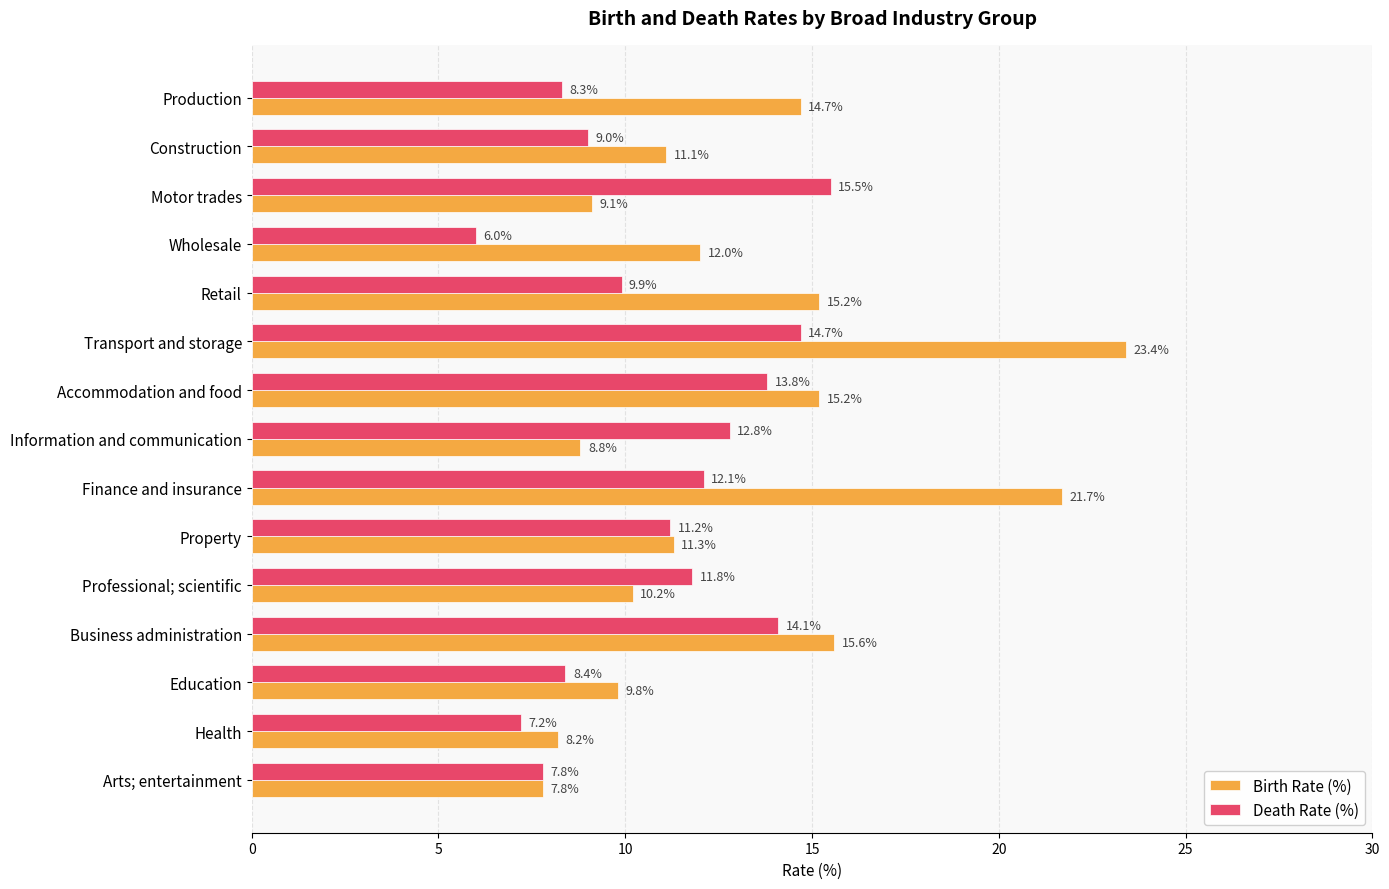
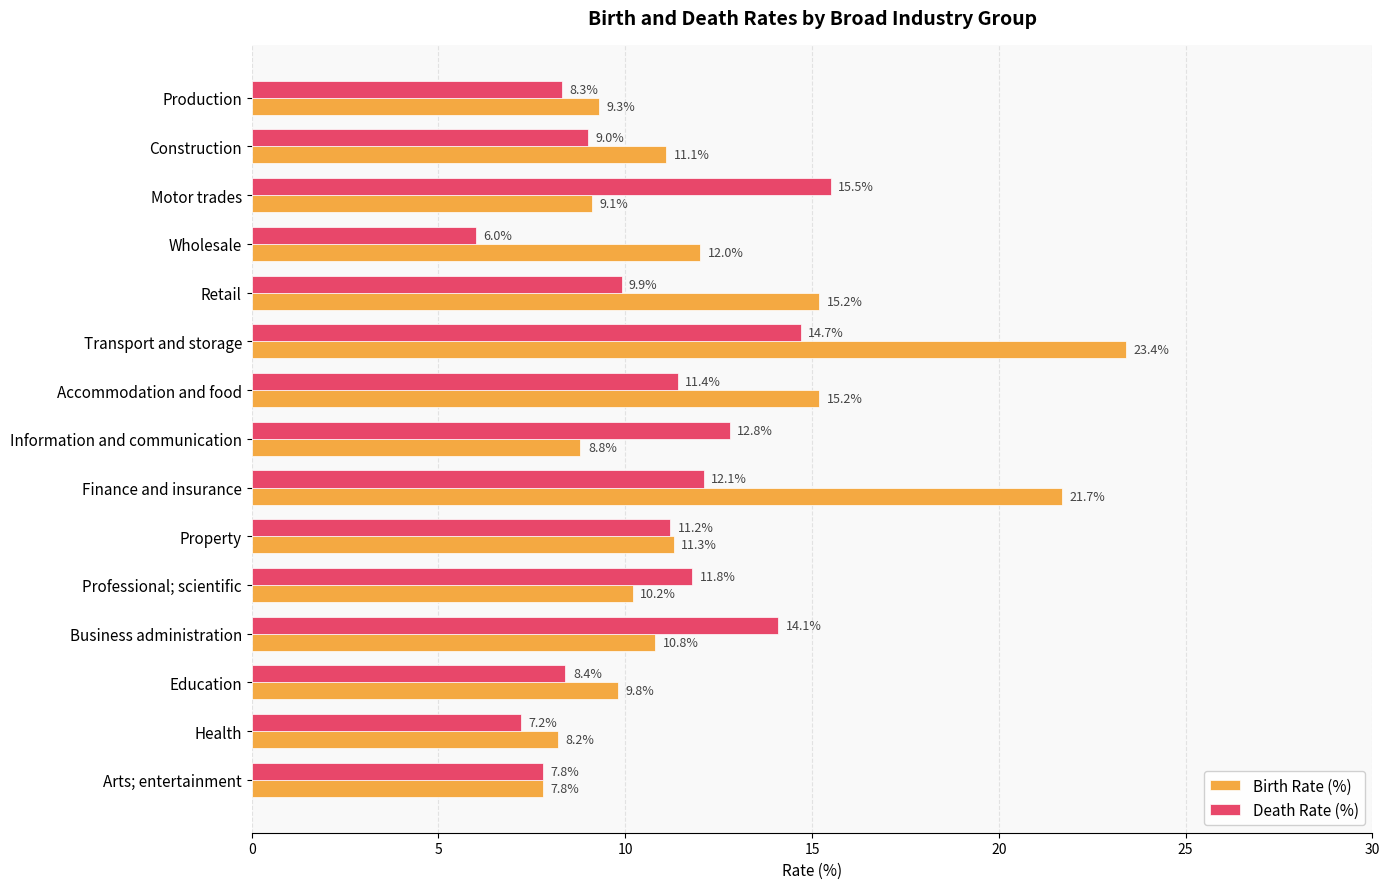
Birth Rate (%), Production: 14.7% -> 9.3%
Death Rate (%), Accommodation and food: 13.8% -> 11.4%
Birth Rate (%), Business administration: 15.6% -> 10.8%
